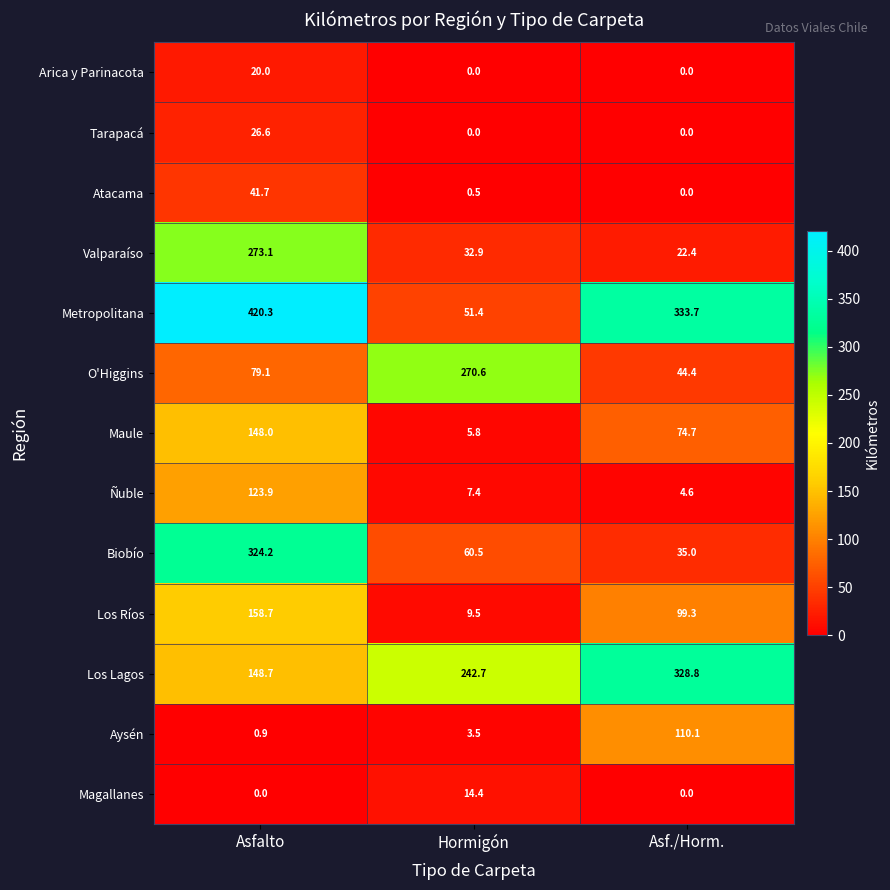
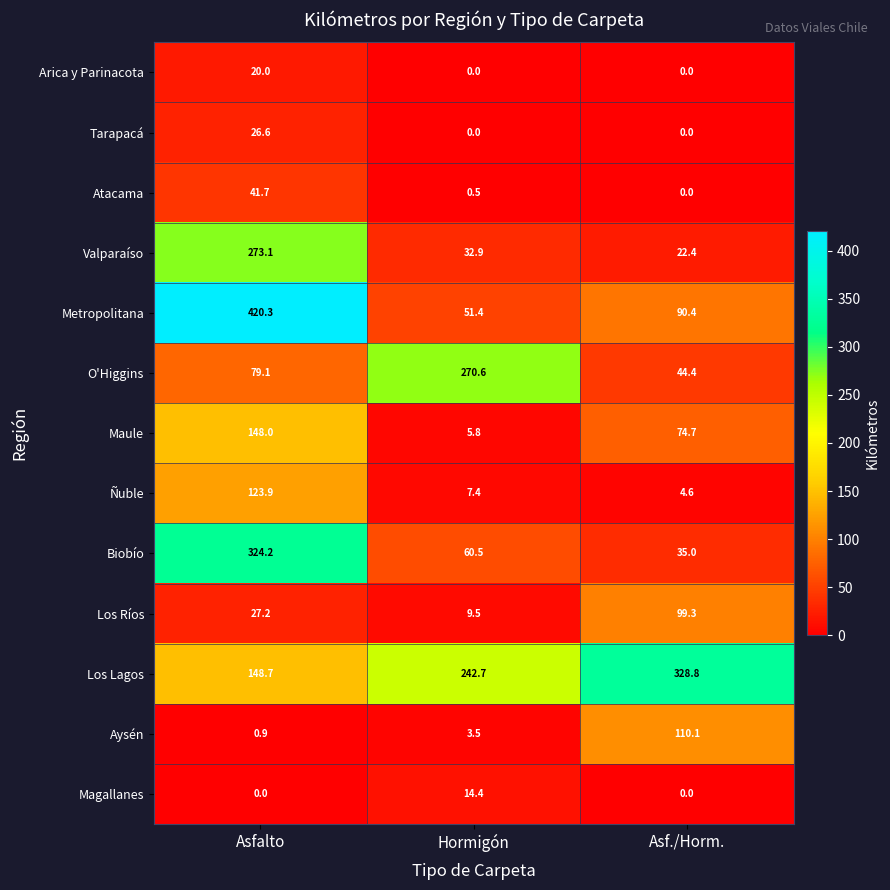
Metropolitana, Asf./Horm.: 333.7 -> 90.4
Los Ríos, Asfalto: 158.7 -> 27.2
